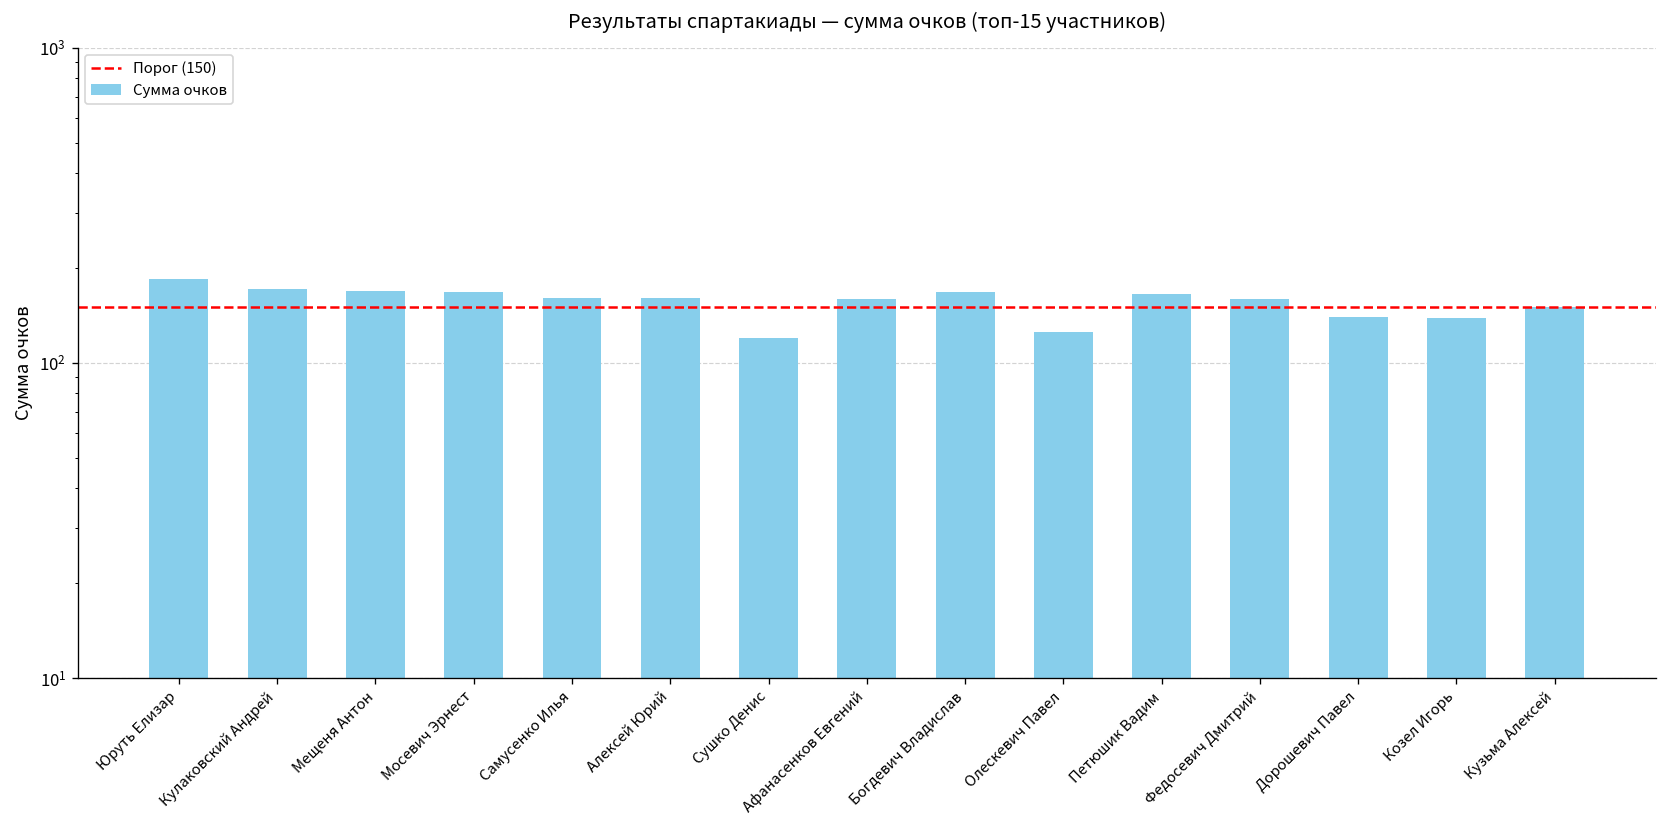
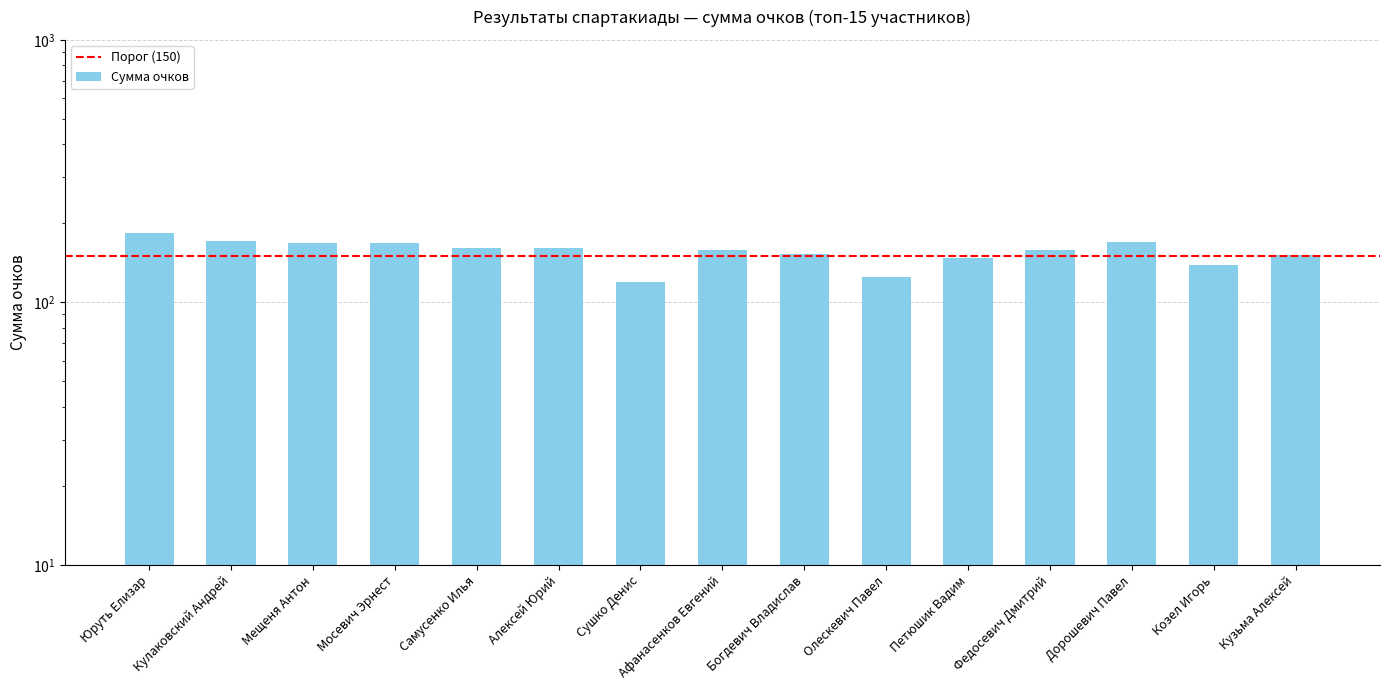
Богдевич Владислав: 170 -> 150
Петюшик Вадим: 170 -> 150
Дорошевич Павел: 140 -> 170
